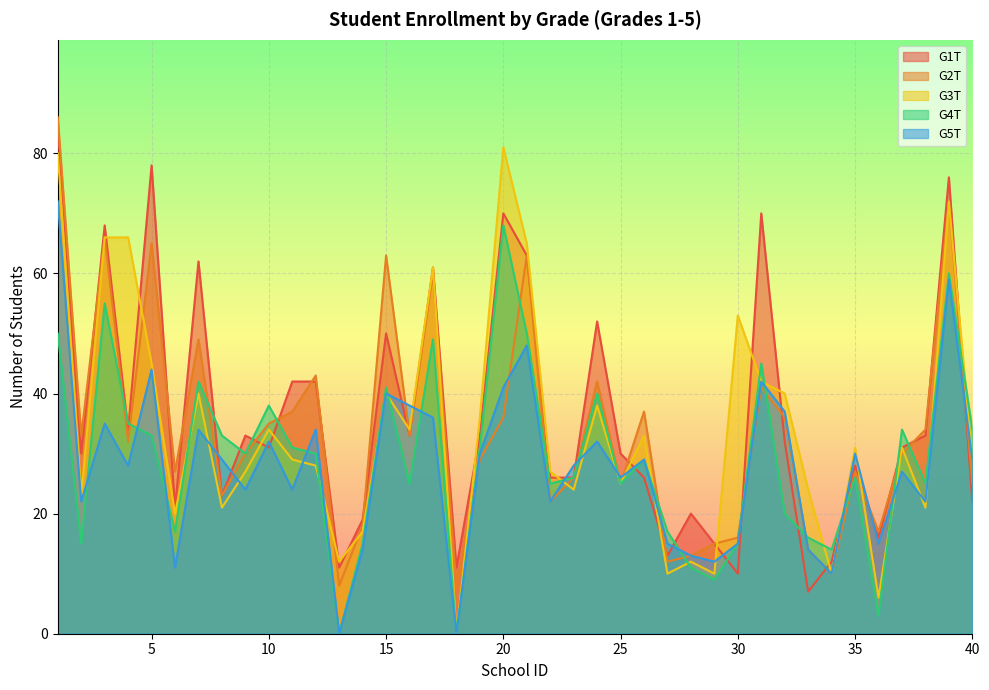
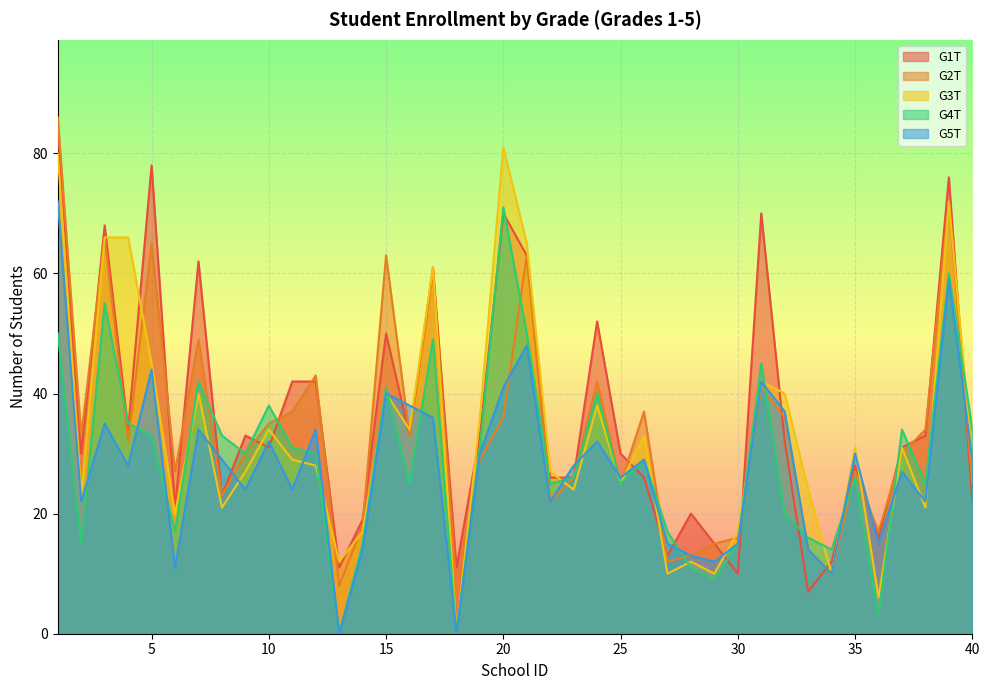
G4T, 20: 68 -> 71
G3T, 30: 53 -> 17
